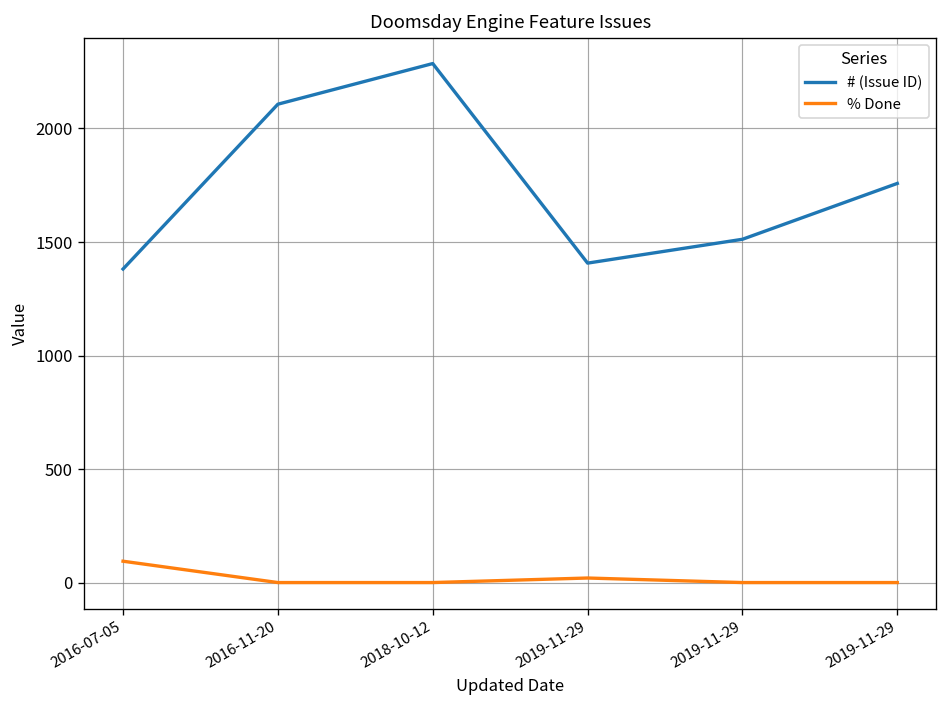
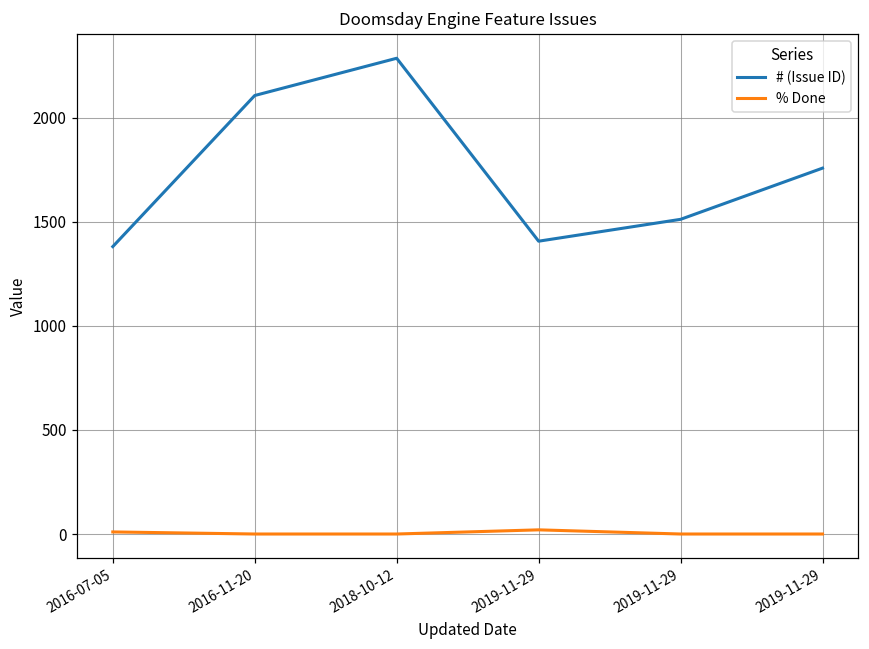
% Done, 2016-07-05: 90 -> 10
